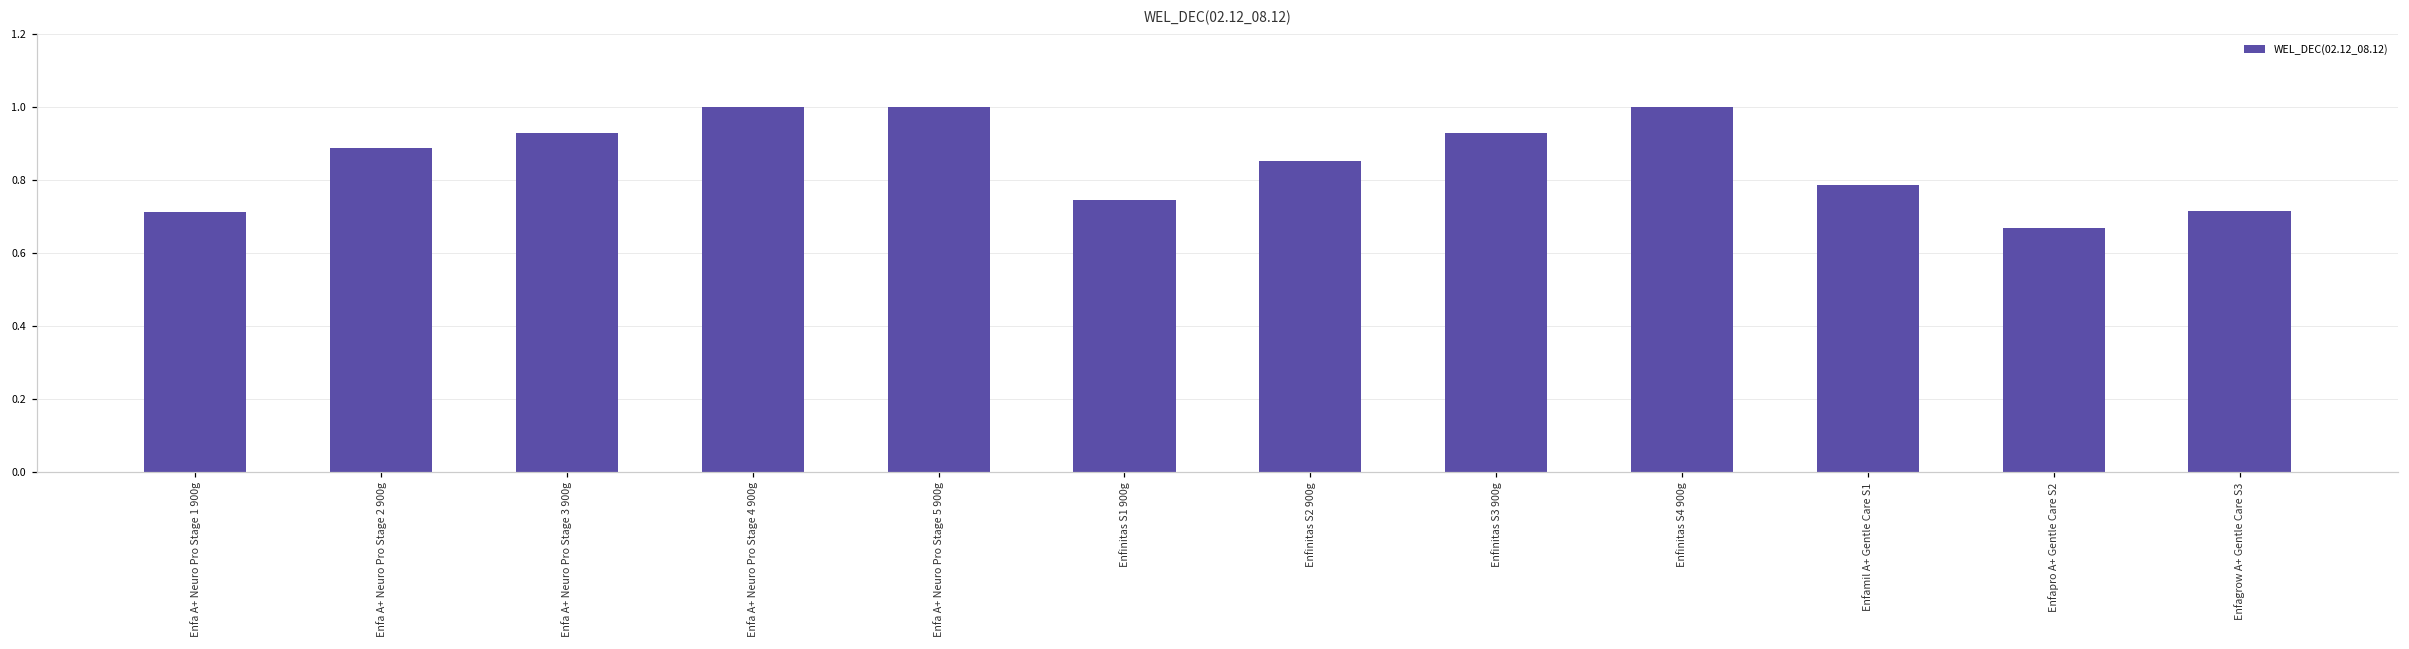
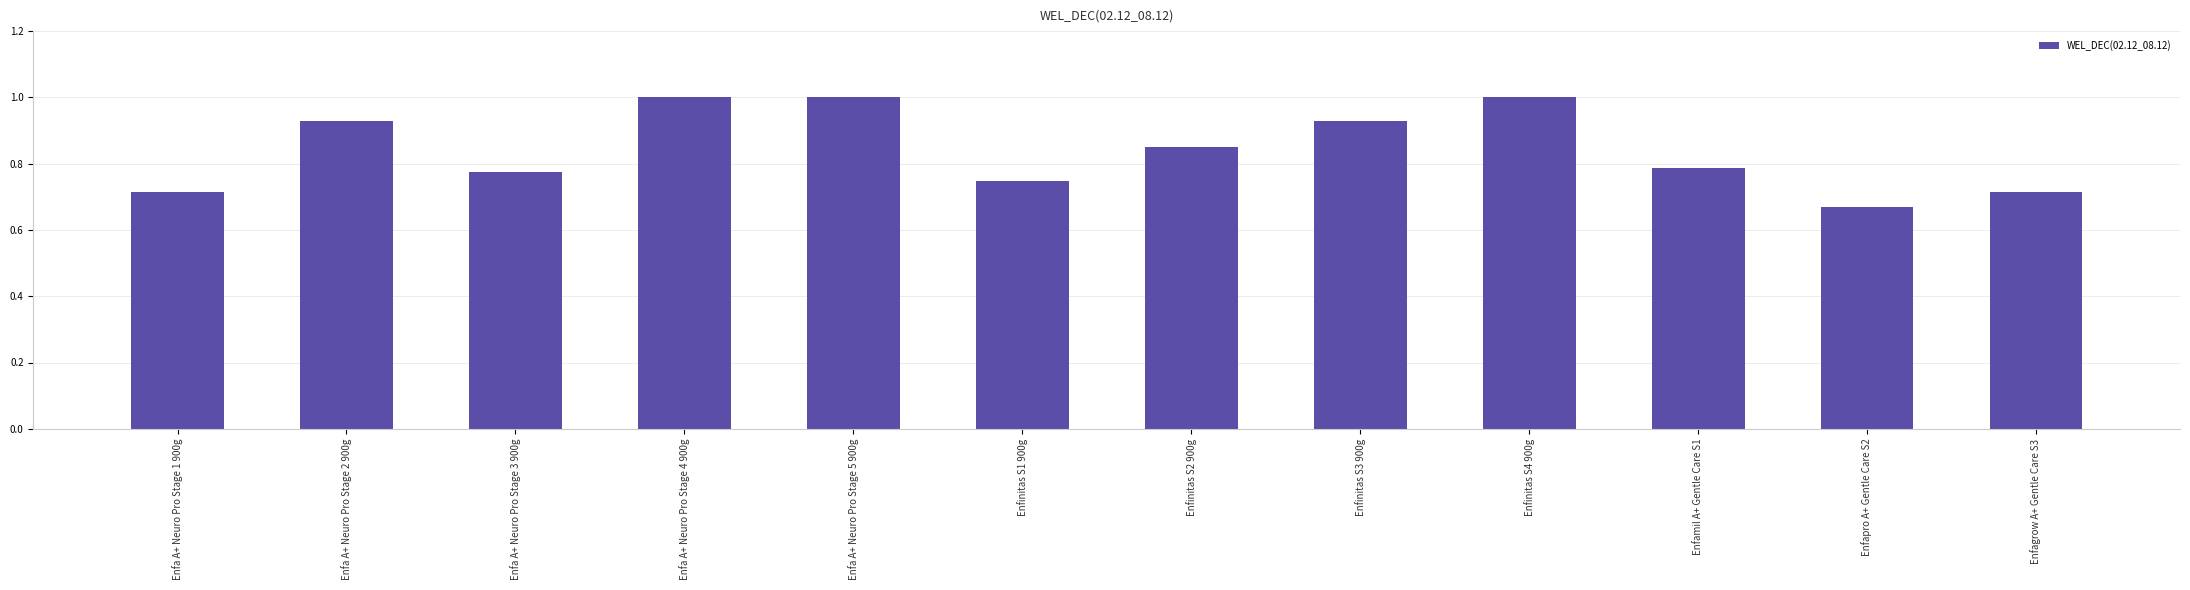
Enfa A+ Neuro Pro Stage 2 900g: 0.89 -> 0.93
Enfa A+ Neuro Pro Stage 3 900g: 0.93 -> 0.77
